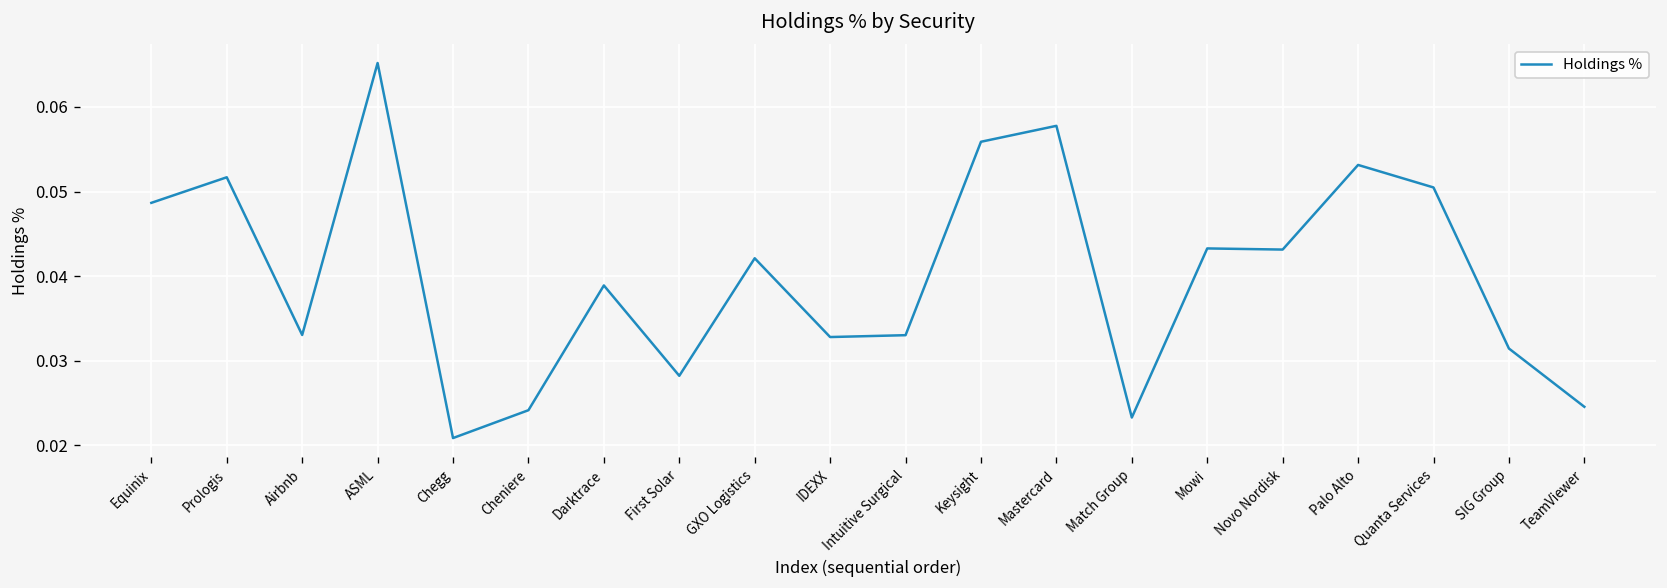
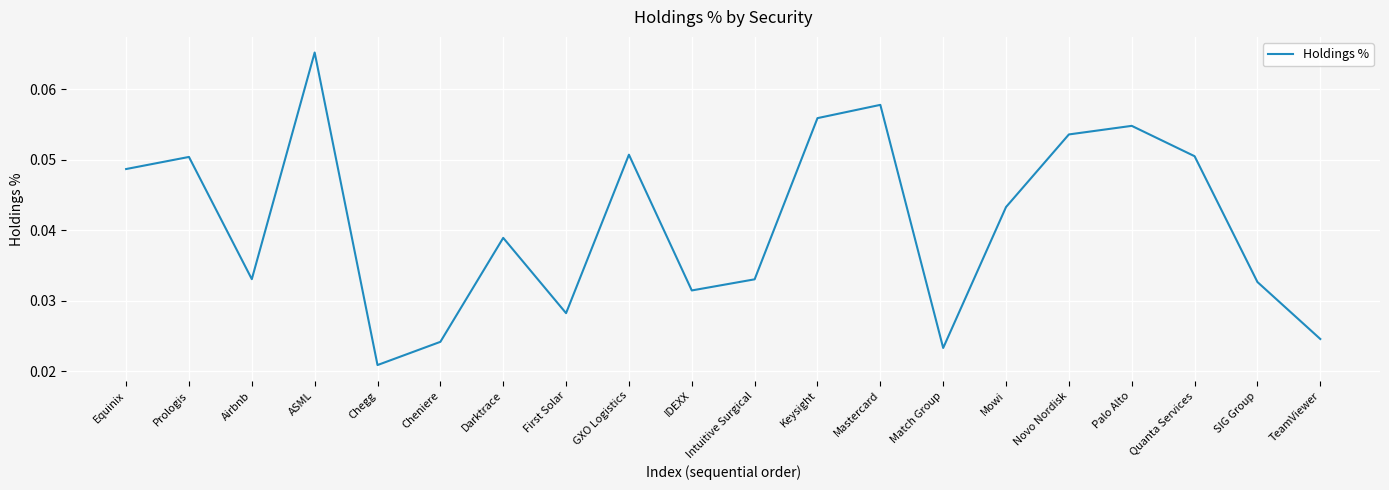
Prologis: 0.052 -> 0.050
GXO Logistics: 0.042 -> 0.051
IDEXX: 0.033 -> 0.031
Novo Nordisk: 0.043 -> 0.054
Palo Alto: 0.053 -> 0.055
SIG Group: 0.031 -> 0.033
